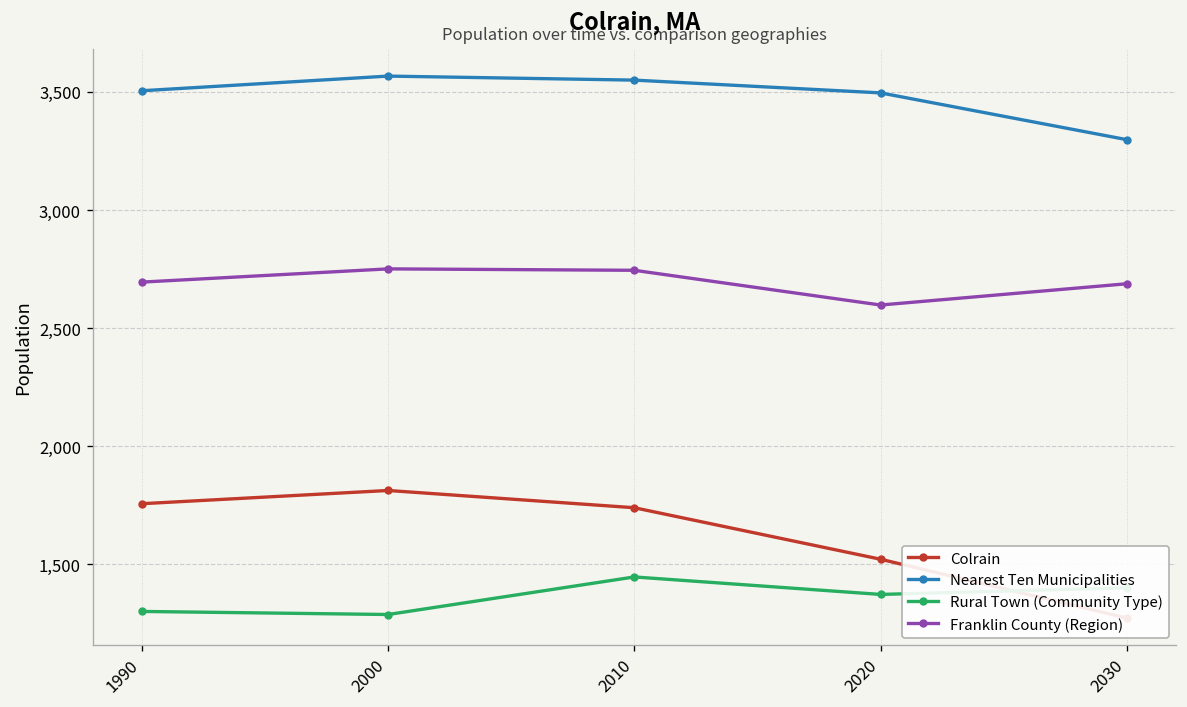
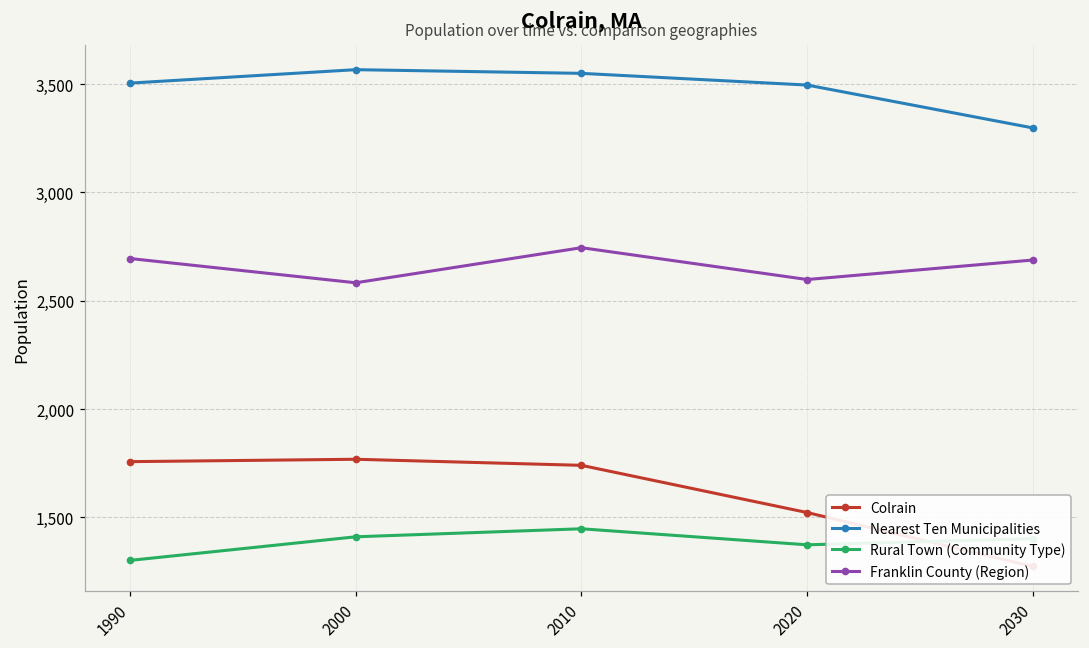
Colrain, 2000: 1,810 -> 1,770
Rural Town (Community Type), 2000: 1,290 -> 1,410
Franklin County (Region), 2000: 2,750 -> 2,580
